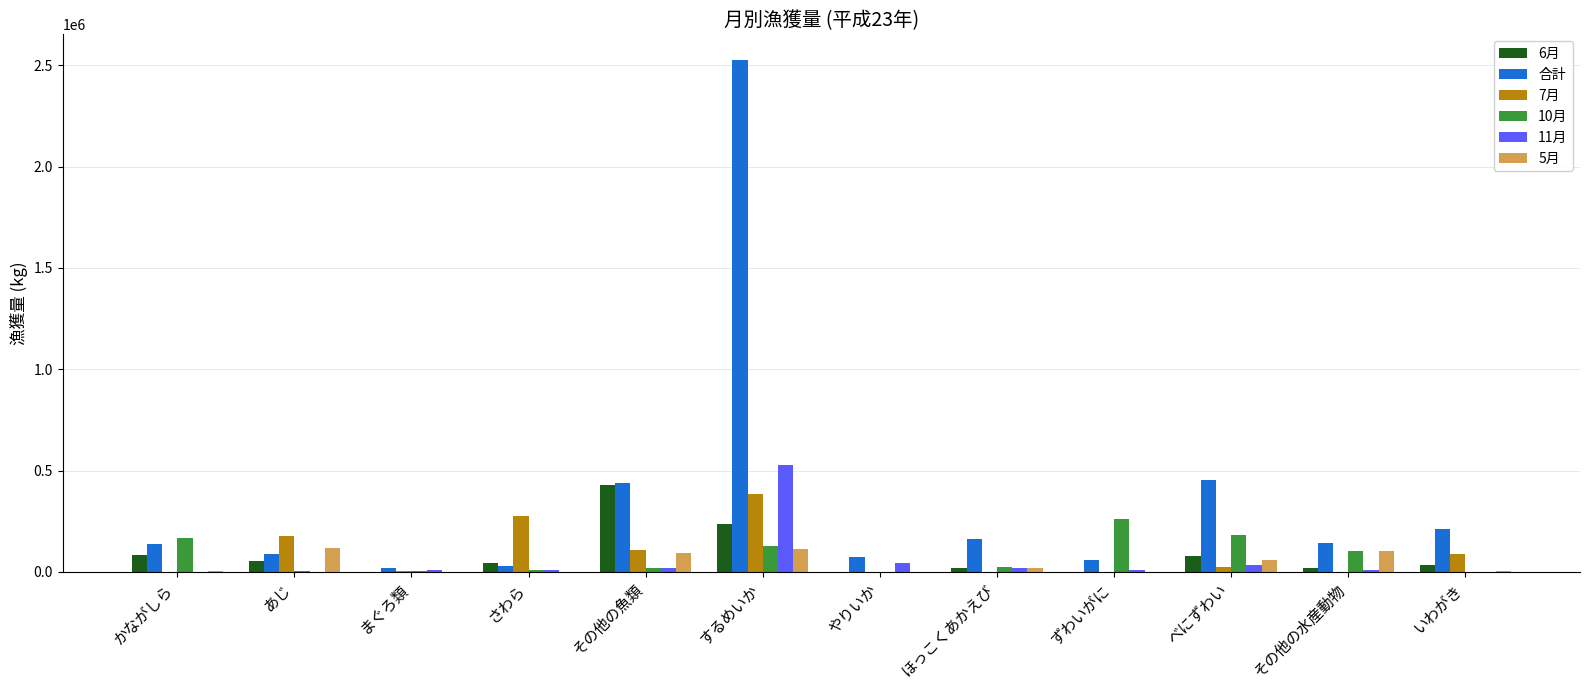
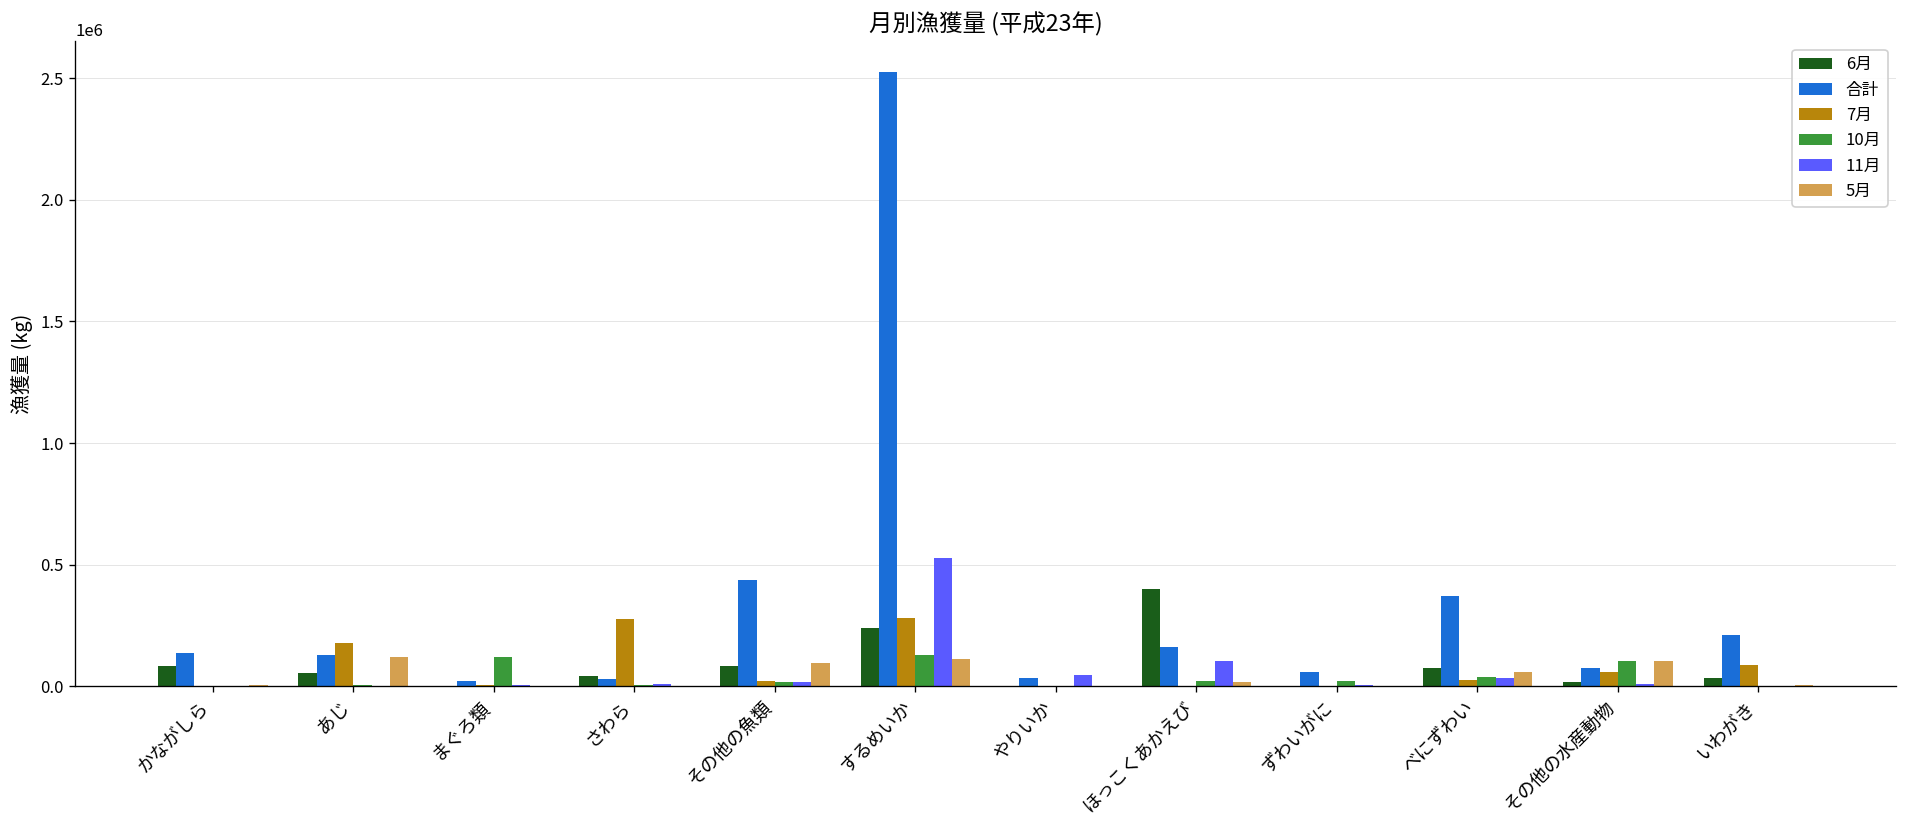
10月, かながしら: 170000 -> 0
合計, あじ: 90000 -> 130000
10月, まぐろ類: 0 -> 120000
6月, その他の魚類: 430000 -> 80000
7月, その他の魚類: 110000 -> 20000
7月, するめいか: 380000 -> 280000
合計, やりいか: 80000 -> 40000
6月, ほっこくあかえび: 20000 -> 400000
11月, ほっこくあかえび: 20000 -> 100000
10月, ずわいがに: 260000 -> 20000
合計, べにずわい: 450000 -> 370000
10月, べにずわい: 180000 -> 40000
合計, その他の水産動物: 140000 -> 70000
7月, その他の水産動物: 0 -> 60000
